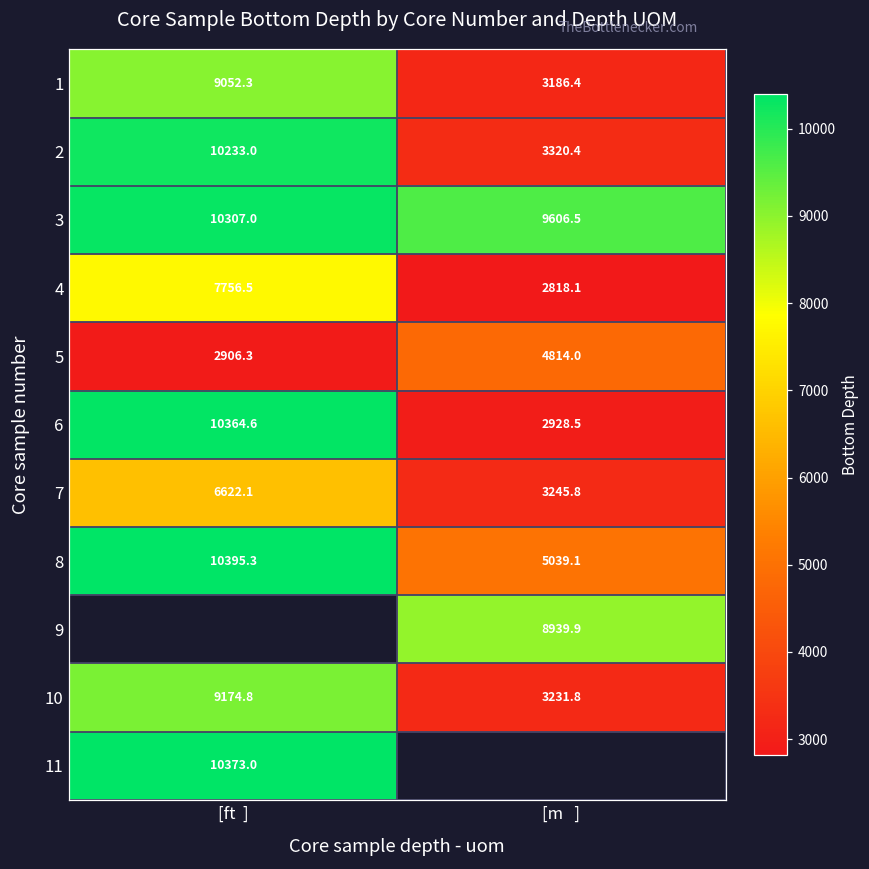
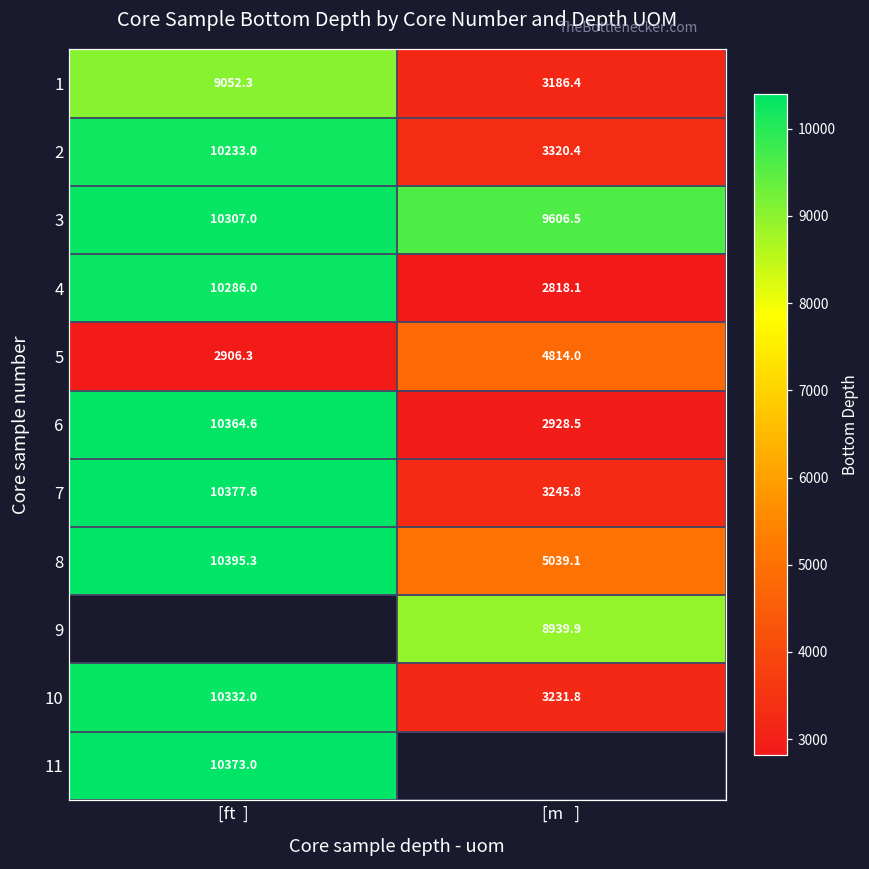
4, [ft ]: 7756.5 -> 10286.0
7, [ft ]: 6622.1 -> 10377.6
10, [ft ]: 9174.8 -> 10332.0
